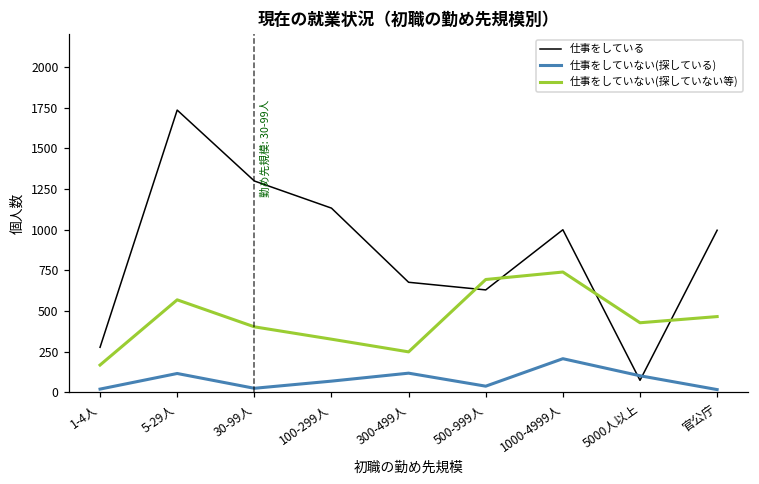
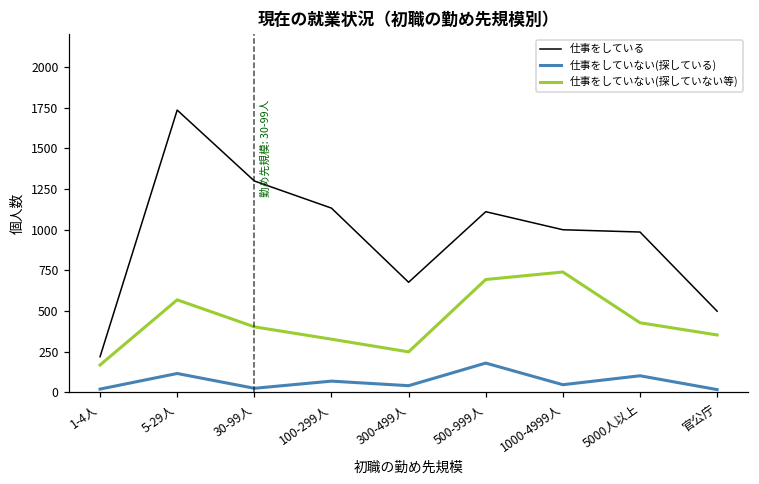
仕事をしている, 1-4人: 280 -> 220
仕事をしていない(探している), 300-499人: 120 -> 40
仕事をしている, 500-999人: 630 -> 1110
仕事をしていない(探している), 500-999人: 40 -> 180
仕事をしていない(探している), 1000-4999人: 210 -> 50
仕事をしている, 5000人以上: 70 -> 990
仕事をしている, 官公庁: 1000 -> 500
仕事をしていない(探していない等), 官公庁: 470 -> 350
